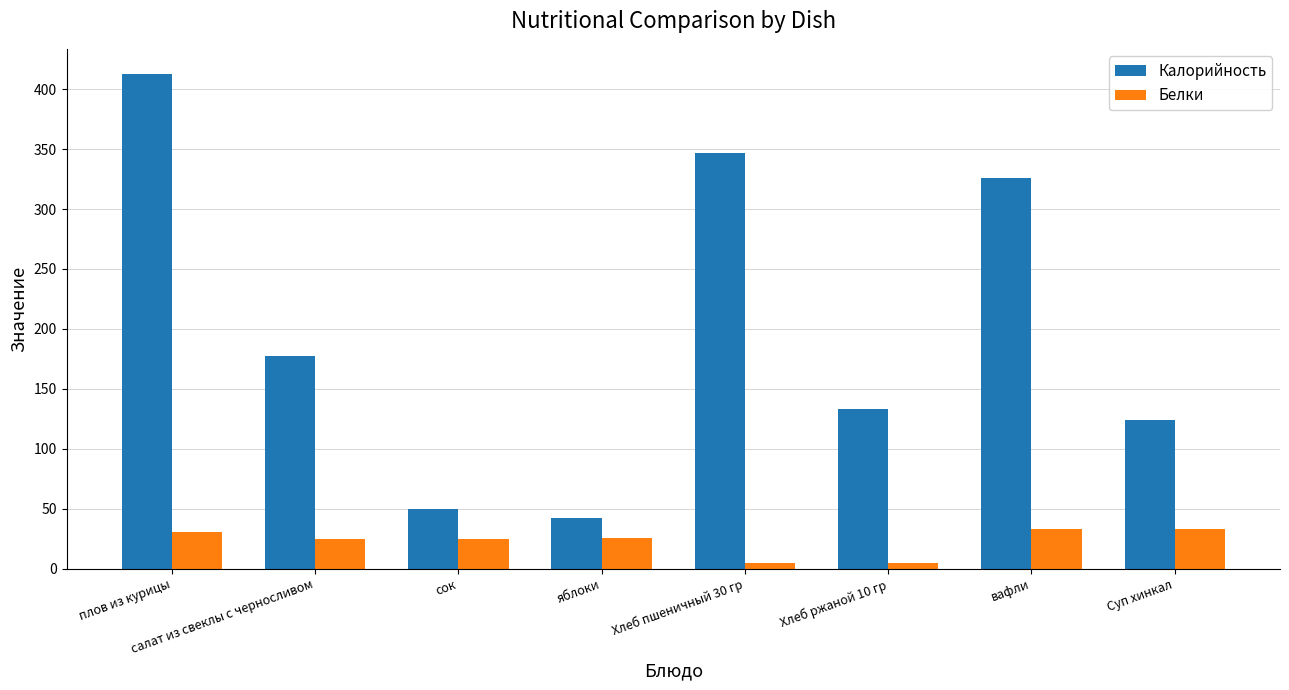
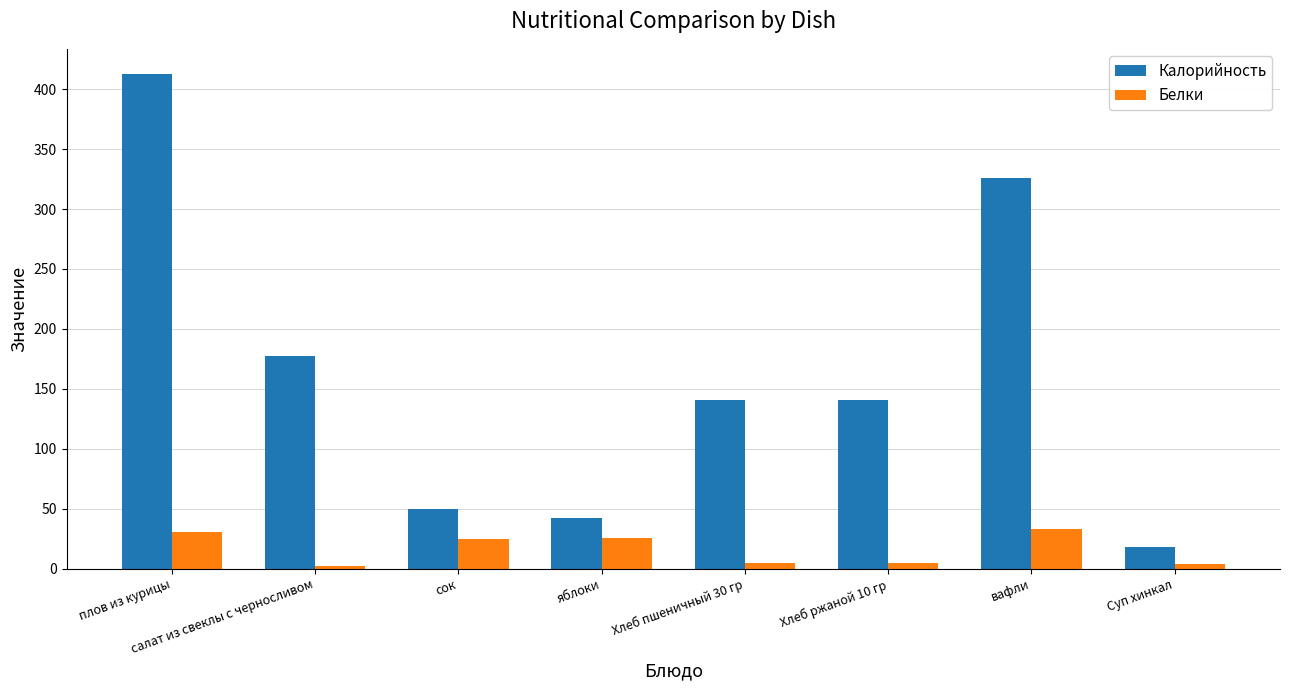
Белки, салат из свеклы с черносливом: 25 -> 2
Калорийность, Хлеб пшеничный 30 гр: 347 -> 141
Калорийность, Хлеб ржаной 10 гр: 133 -> 141
Калорийность, Суп хинкал: 124 -> 18
Белки, Суп хинкал: 33 -> 4
